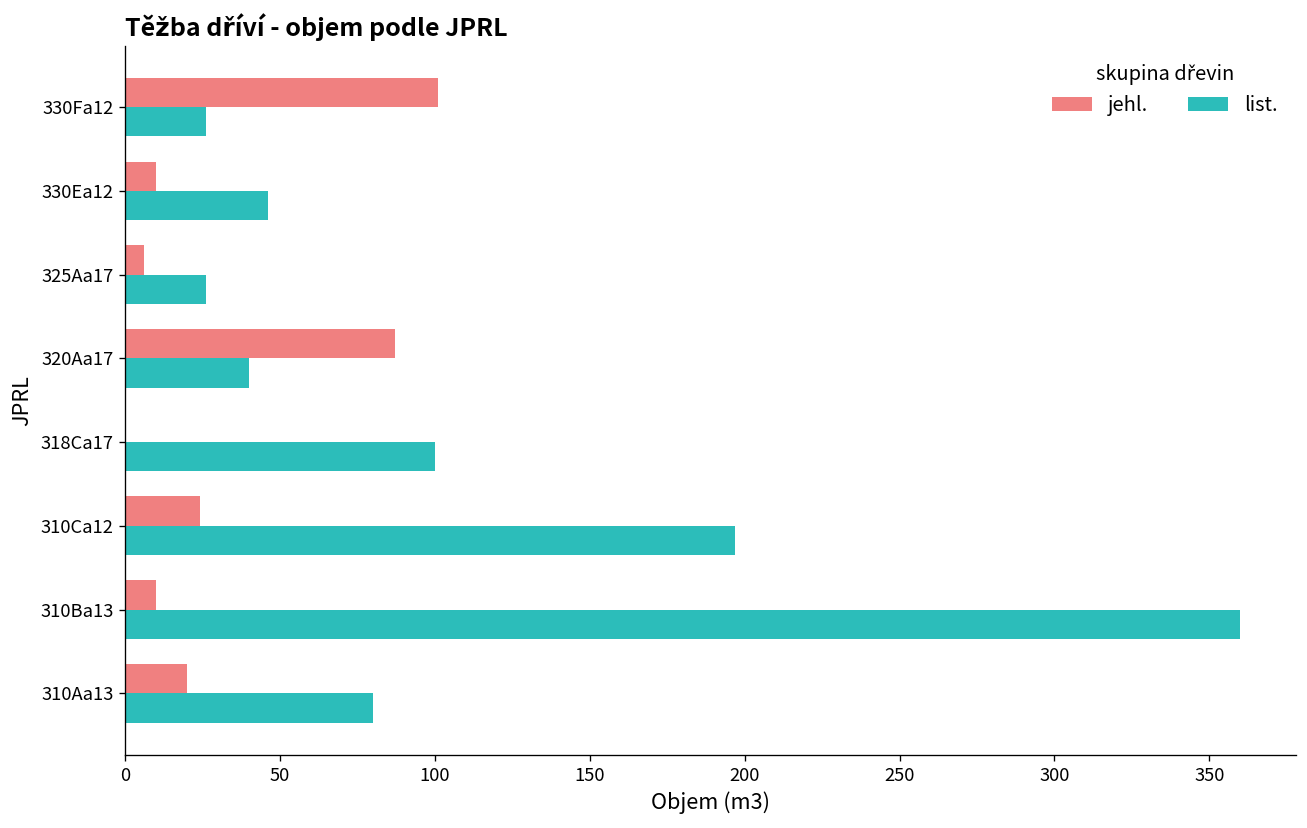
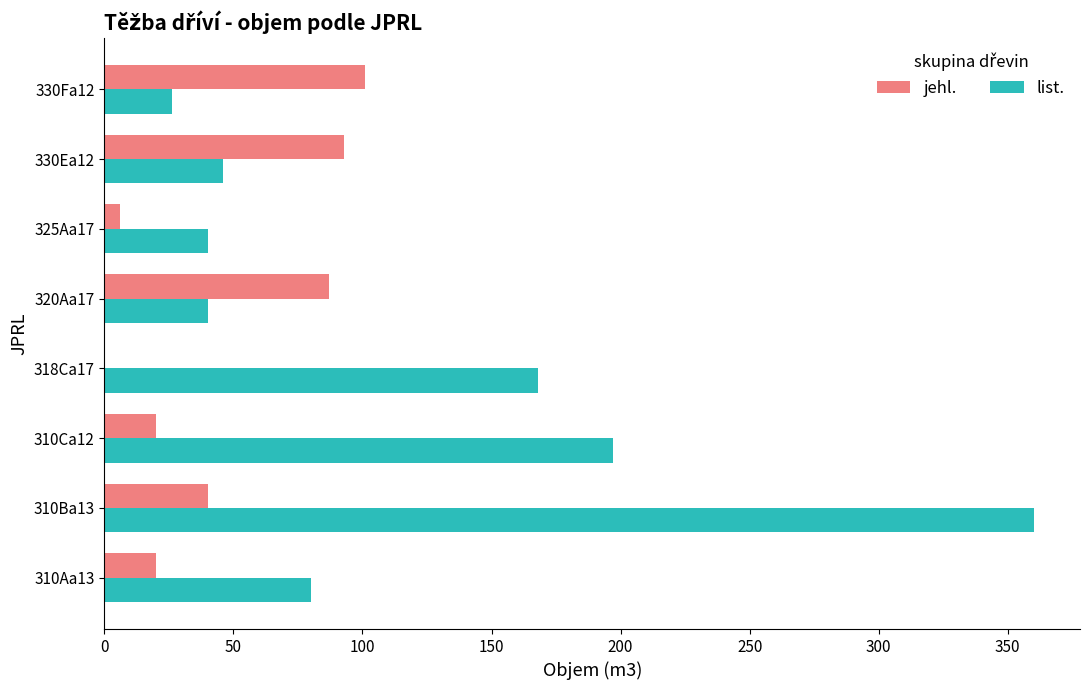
jehl., 330Ea12: 10 -> 93
list., 325Aa17: 26 -> 40
list., 318Ca17: 100 -> 168
jehl., 310Ca12: 24 -> 20
jehl., 310Ba13: 10 -> 40
